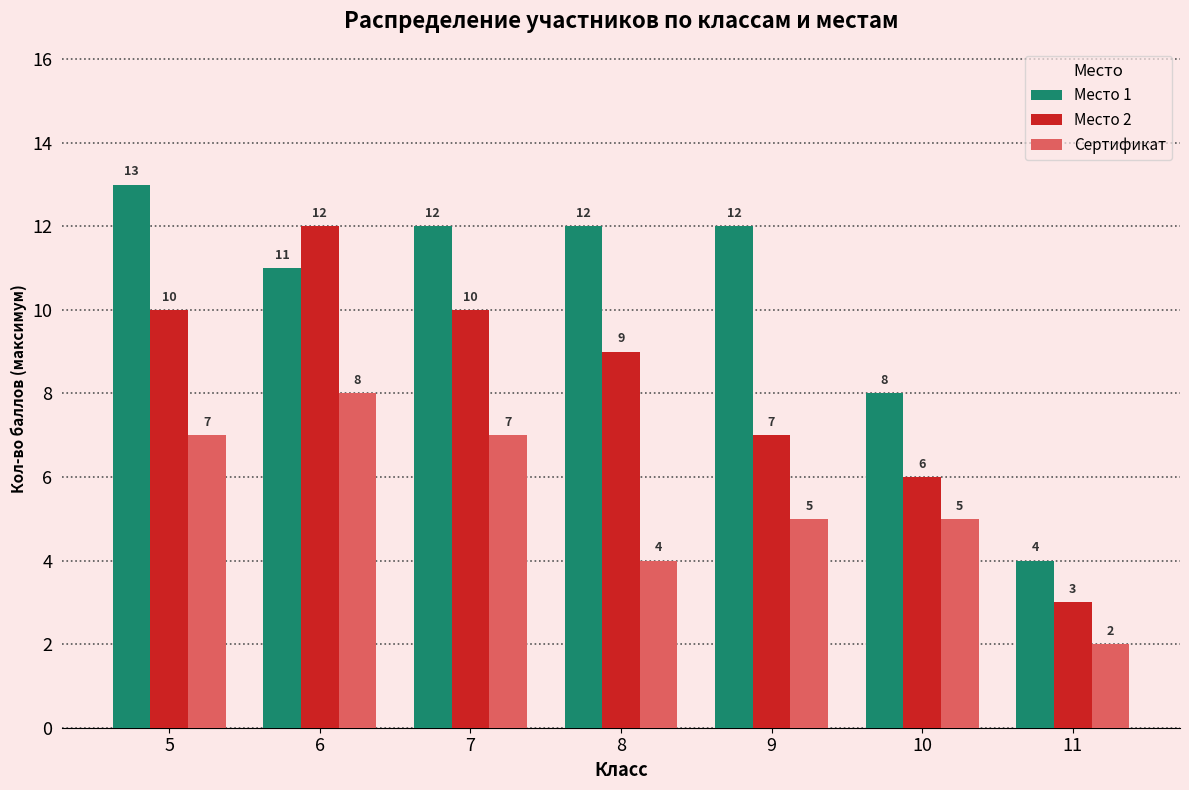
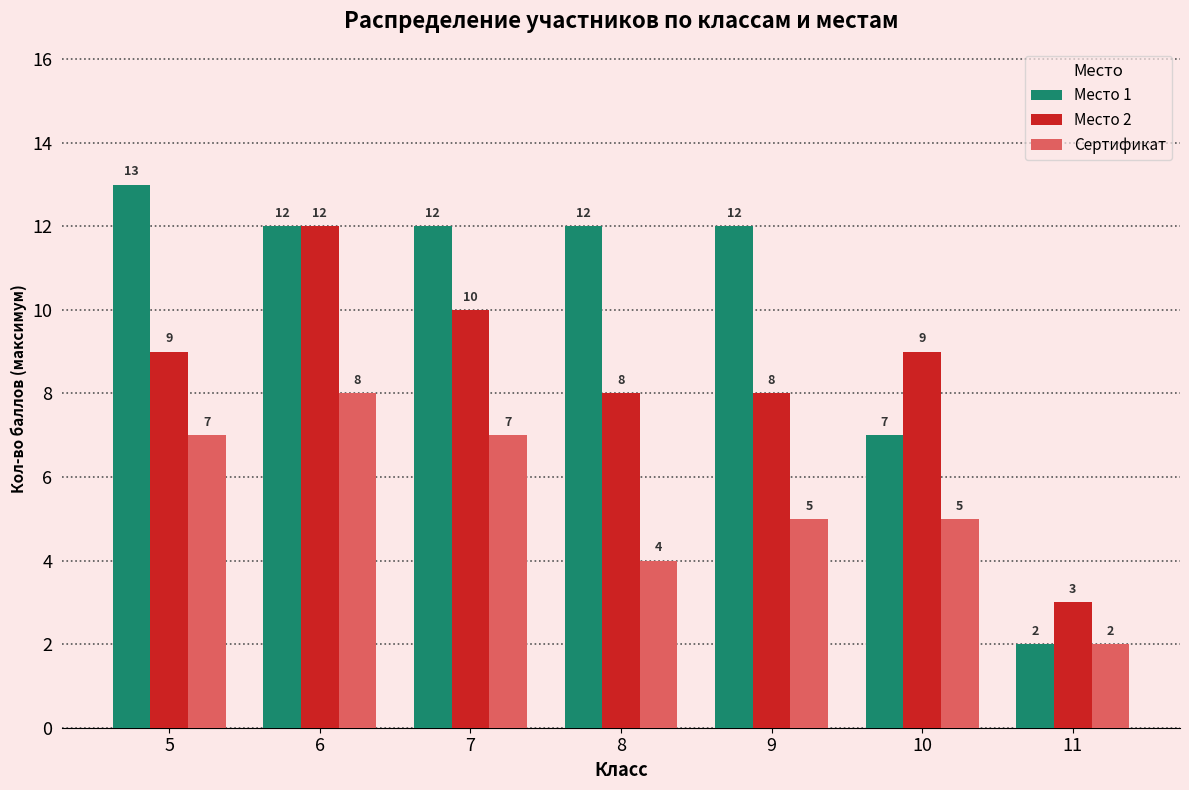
Место 2, 5: 10 -> 9
Место 1, 6: 11 -> 12
Место 2, 8: 9 -> 8
Место 2, 9: 7 -> 8
Место 1, 10: 8 -> 7
Место 2, 10: 6 -> 9
Место 1, 11: 4 -> 2
